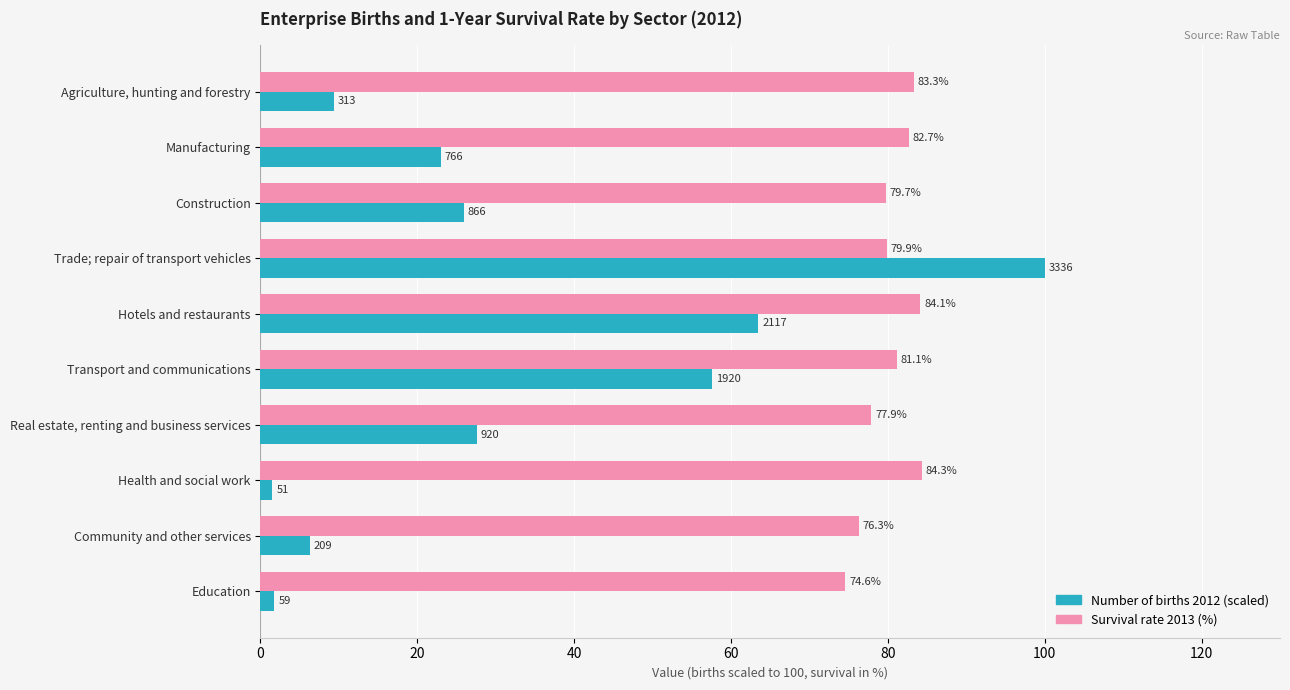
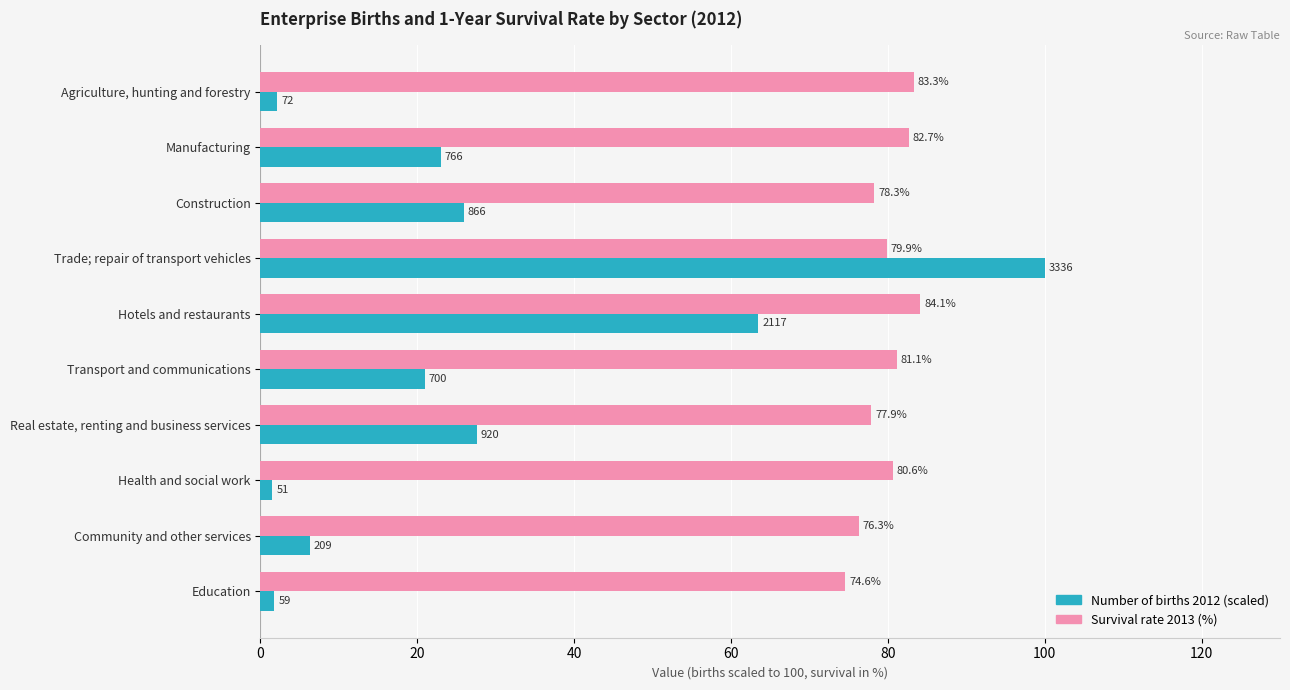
Number of births 2012 (scaled), Agriculture, hunting and forestry: 313 -> 72
Survival rate 2013 (%), Construction: 79.7% -> 78.3%
Number of births 2012 (scaled), Transport and communications: 1920 -> 700
Survival rate 2013 (%), Health and social work: 84.3% -> 80.6%
